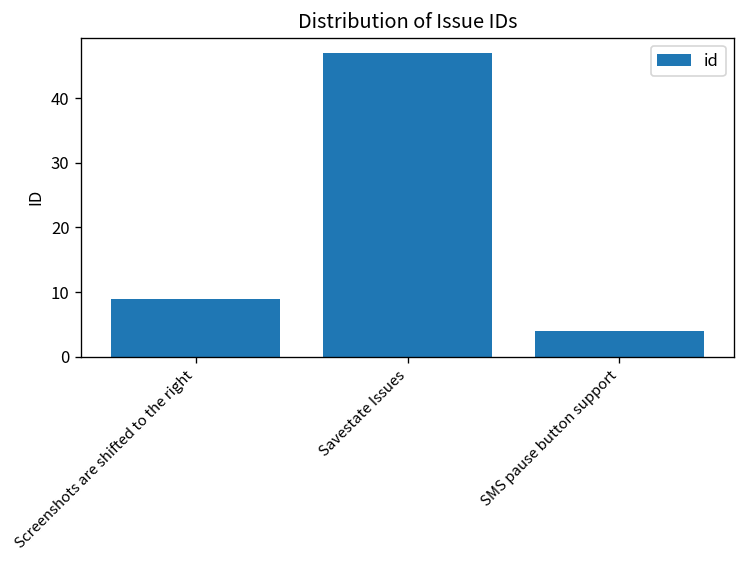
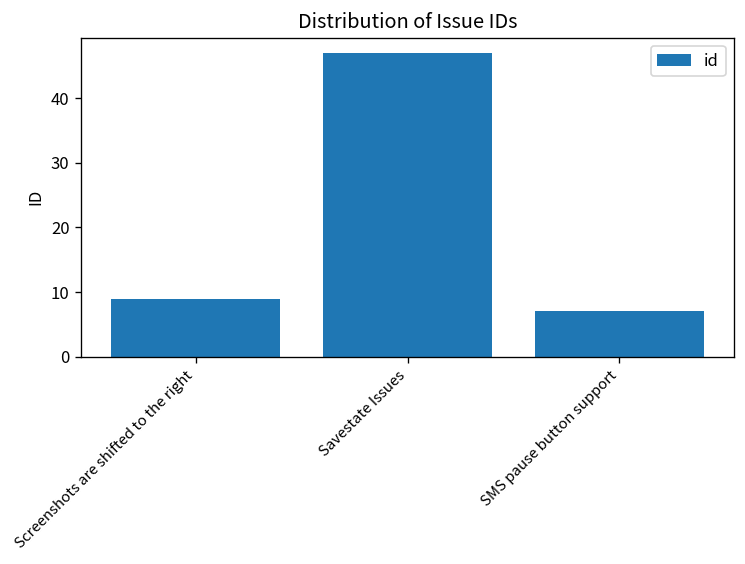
SMS pause button support: 4 -> 7
